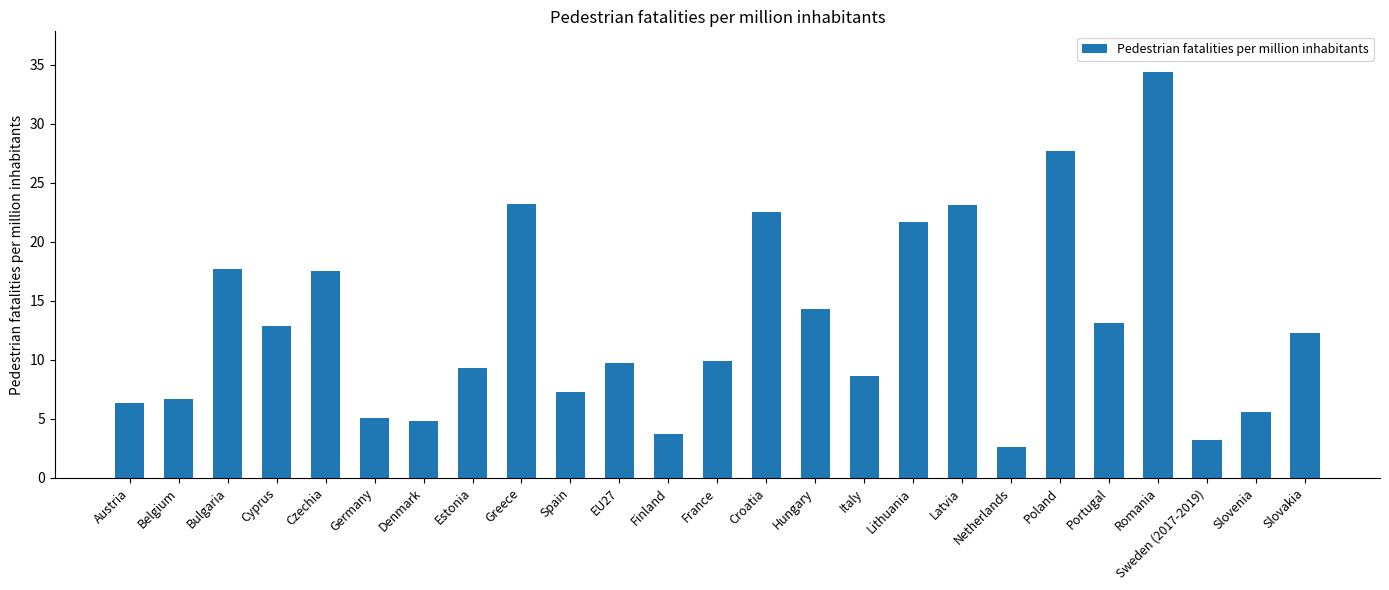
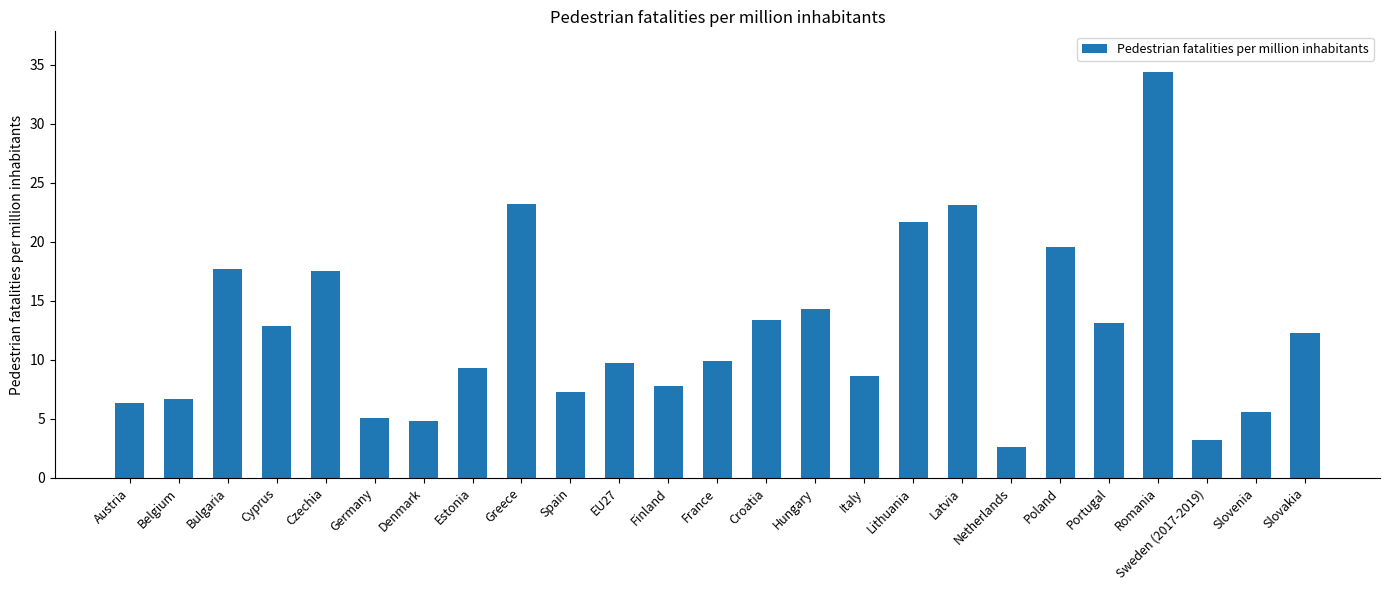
Finland: 3.7 -> 7.8
Croatia: 22.5 -> 13.4
Poland: 27.7 -> 19.6
